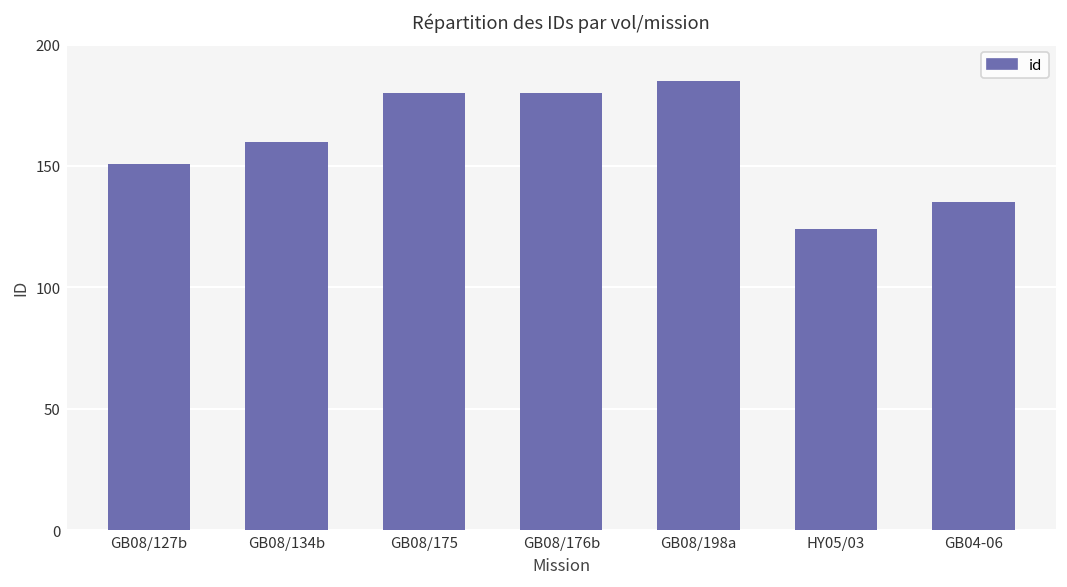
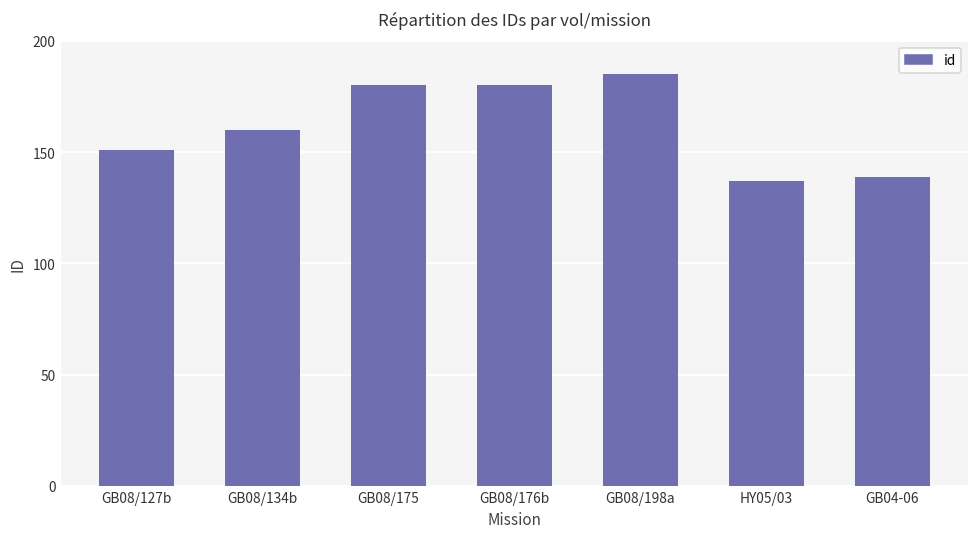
HY05/03: 124 -> 137
GB04-06: 135 -> 139
